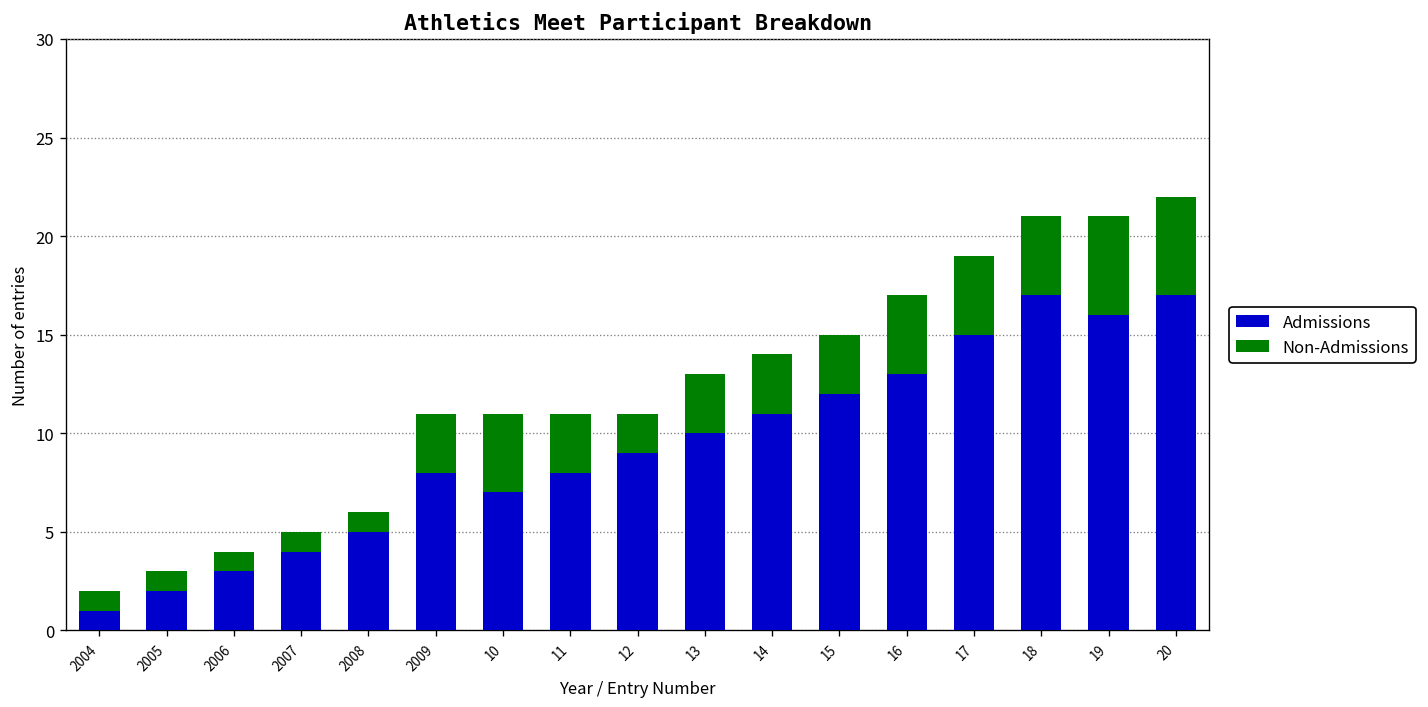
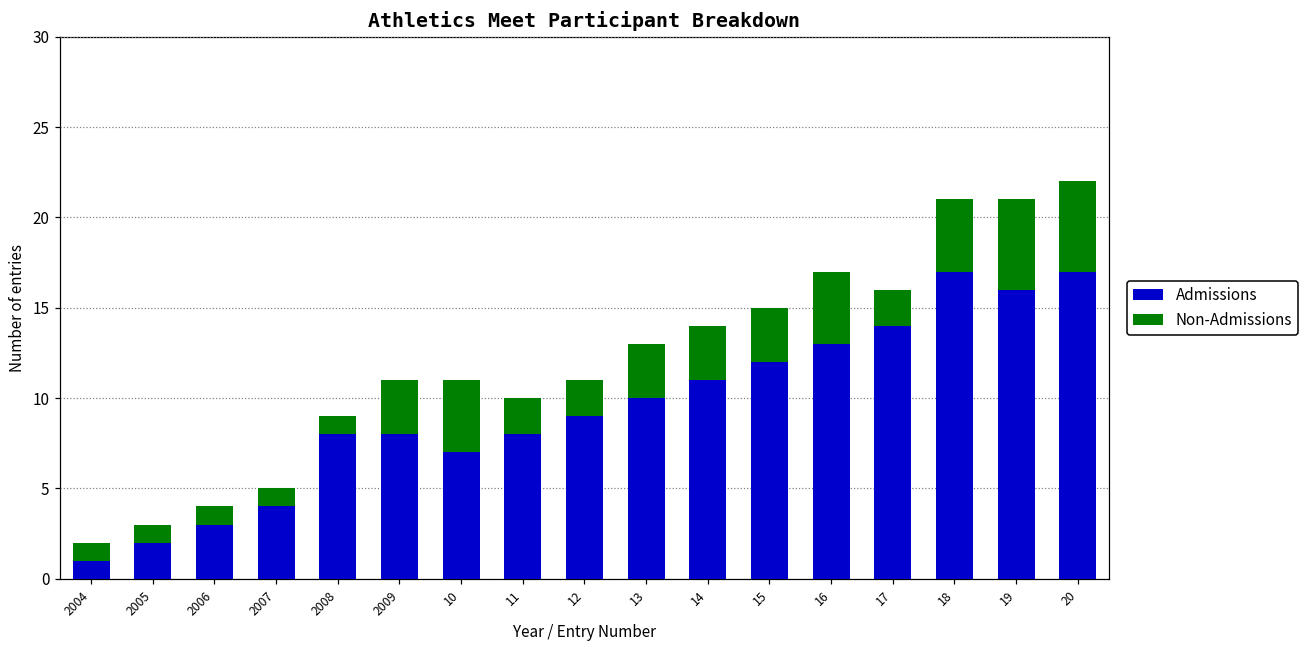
Admissions, 2008: 5 -> 8
Non-Admissions, 11: 3 -> 2
Admissions, 17: 15 -> 14
Non-Admissions, 17: 4 -> 2
